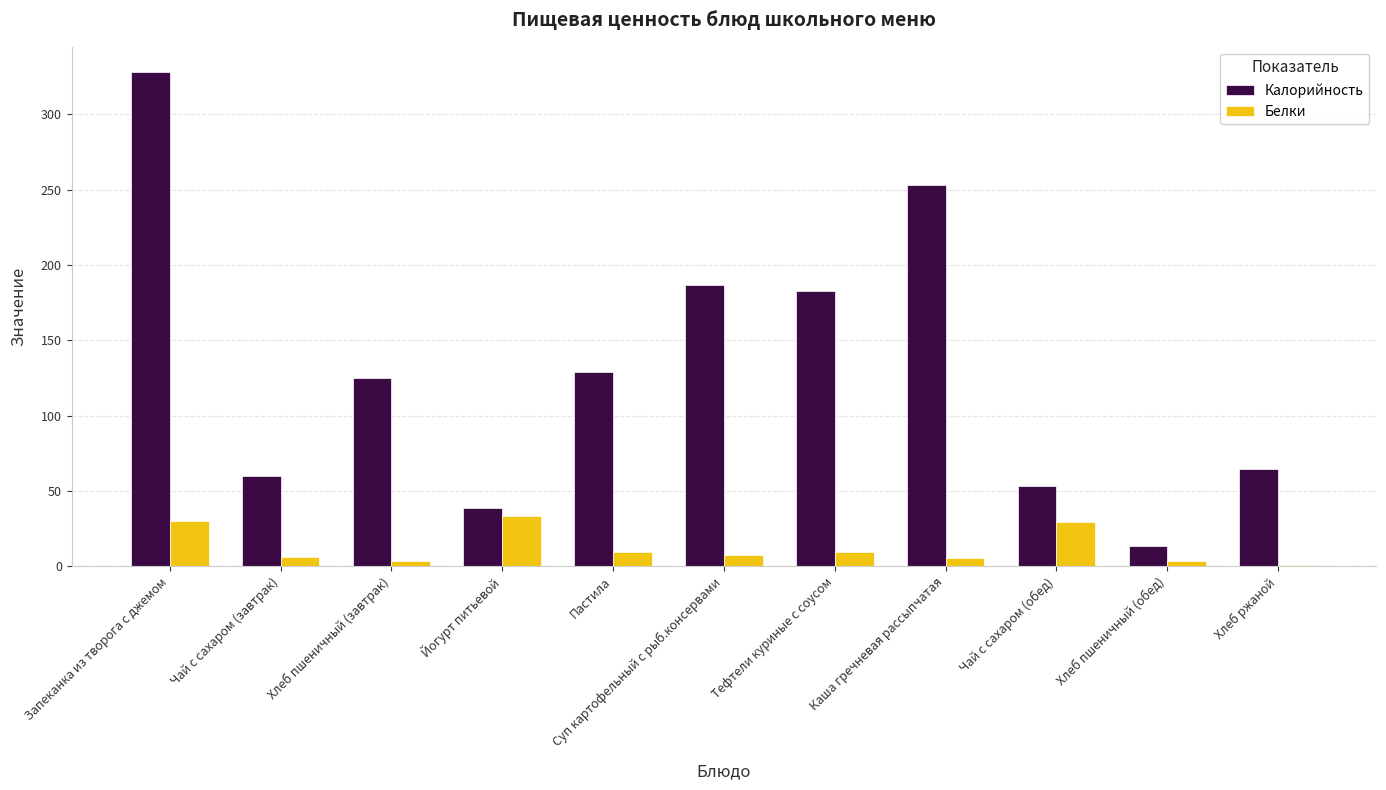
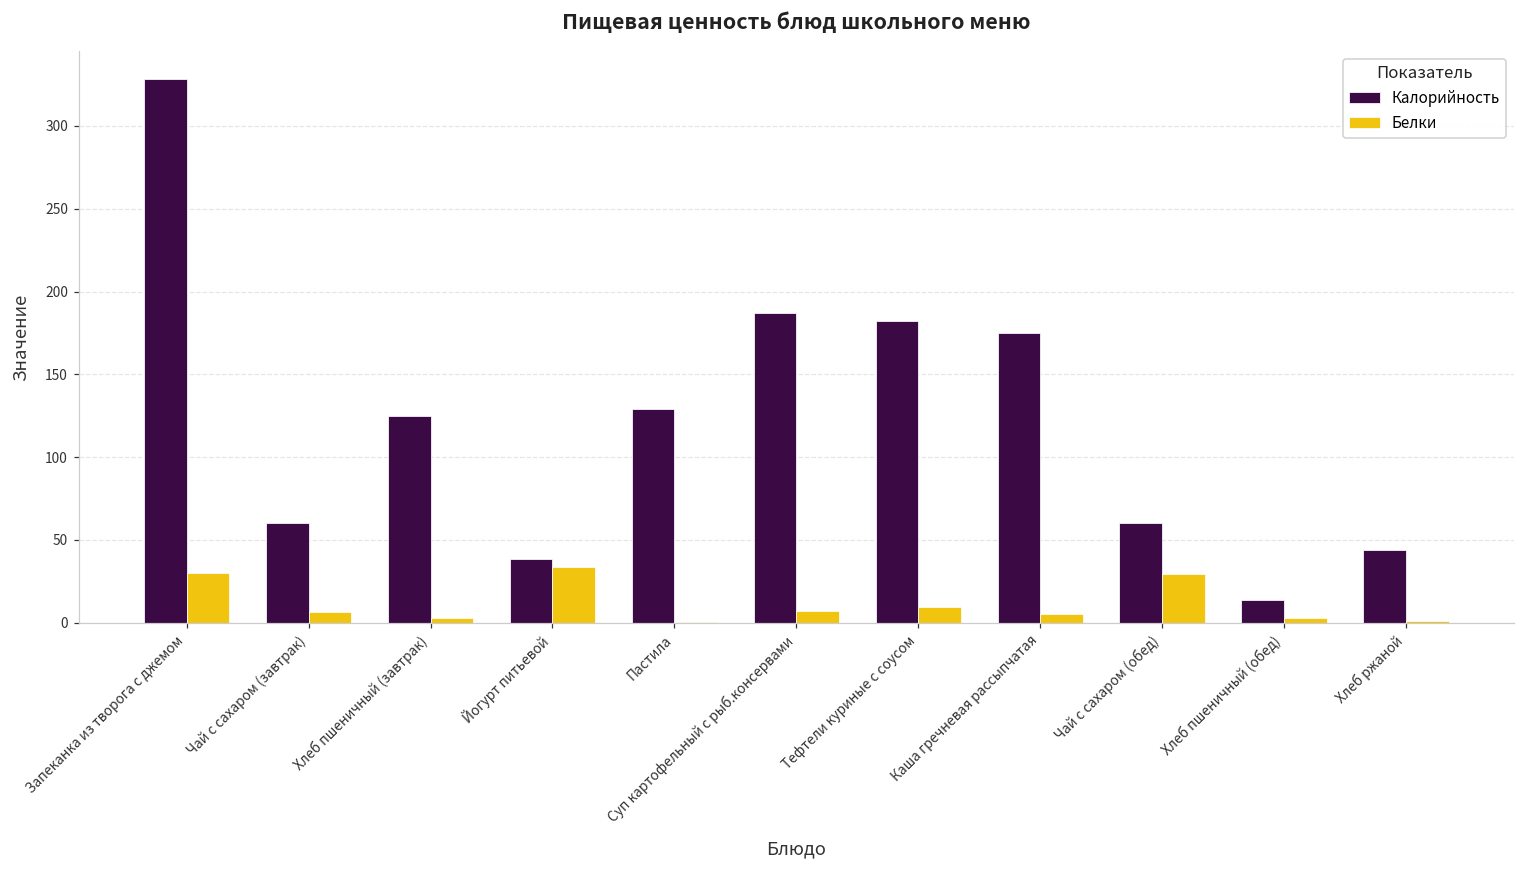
Белки, Пастила: 9 -> 0
Калорийность, Каша гречневая рассыпчатая: 253 -> 175
Калорийность, Чай с сахаром (обед): 53 -> 60
Калорийность, Хлеб ржаной: 65 -> 44
